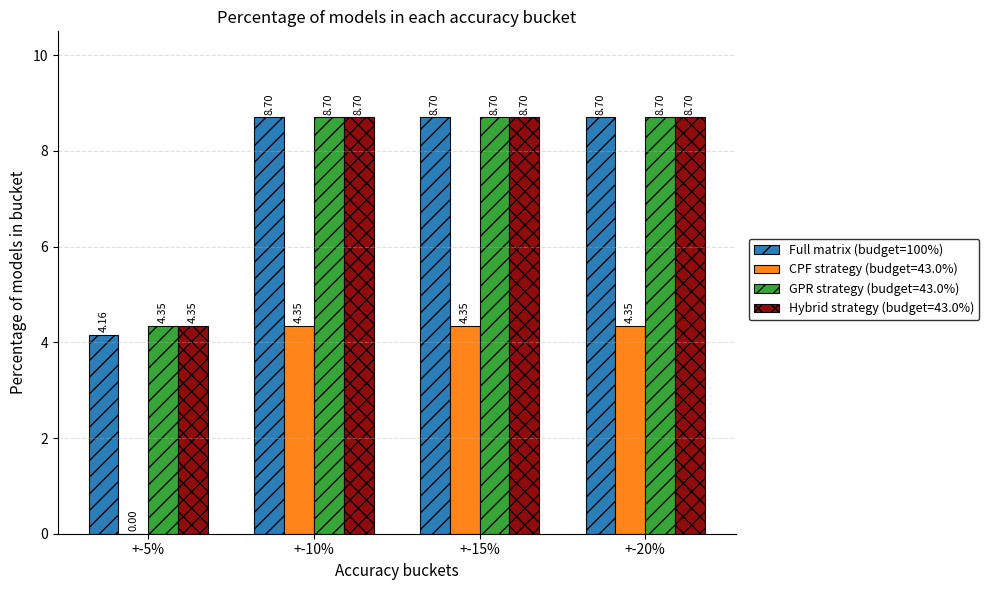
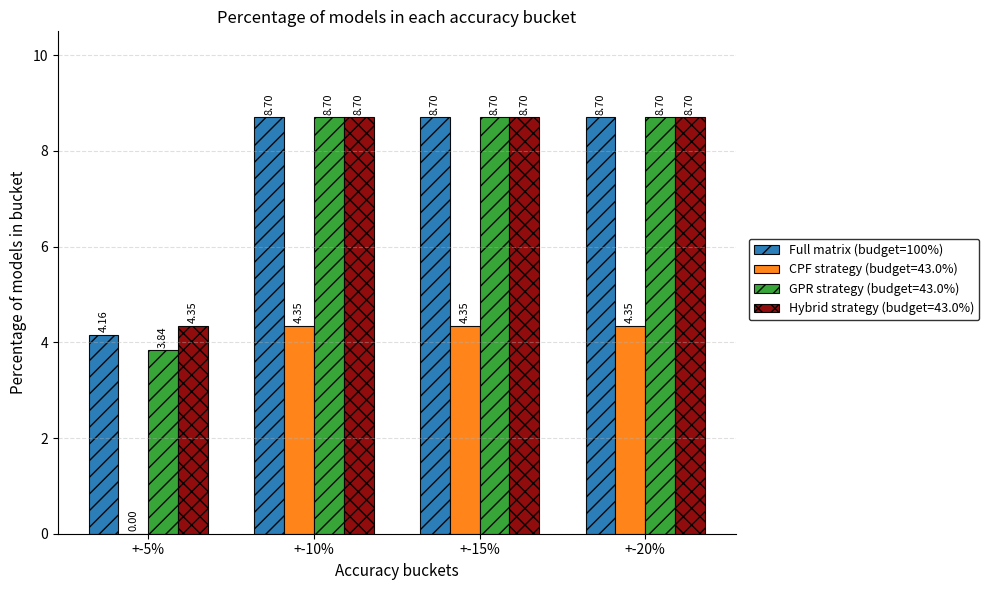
GPR strategy (budget=43.0%), +-5%: 4.35 -> 3.84
